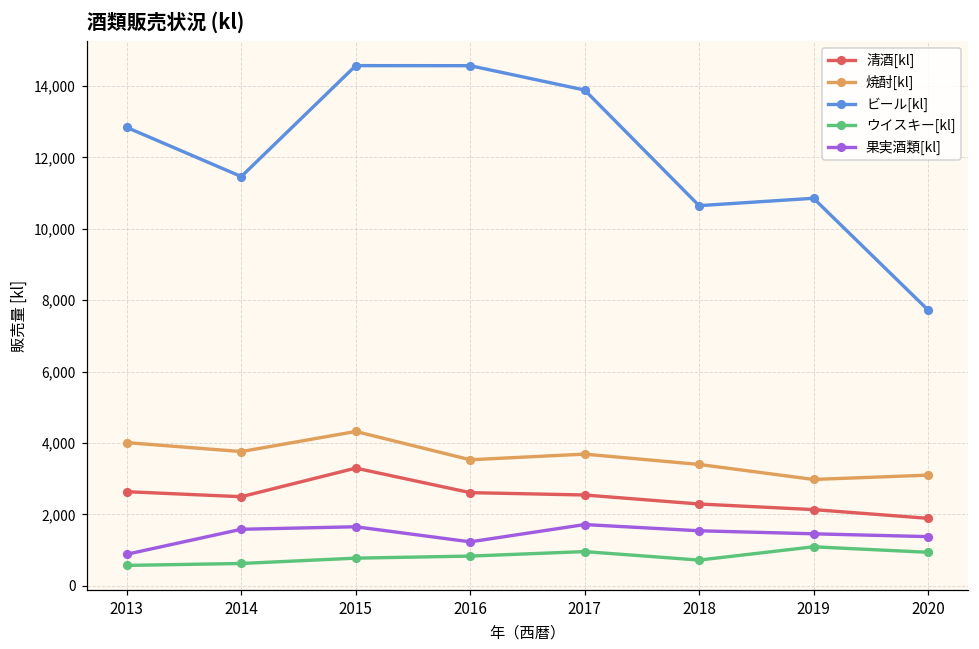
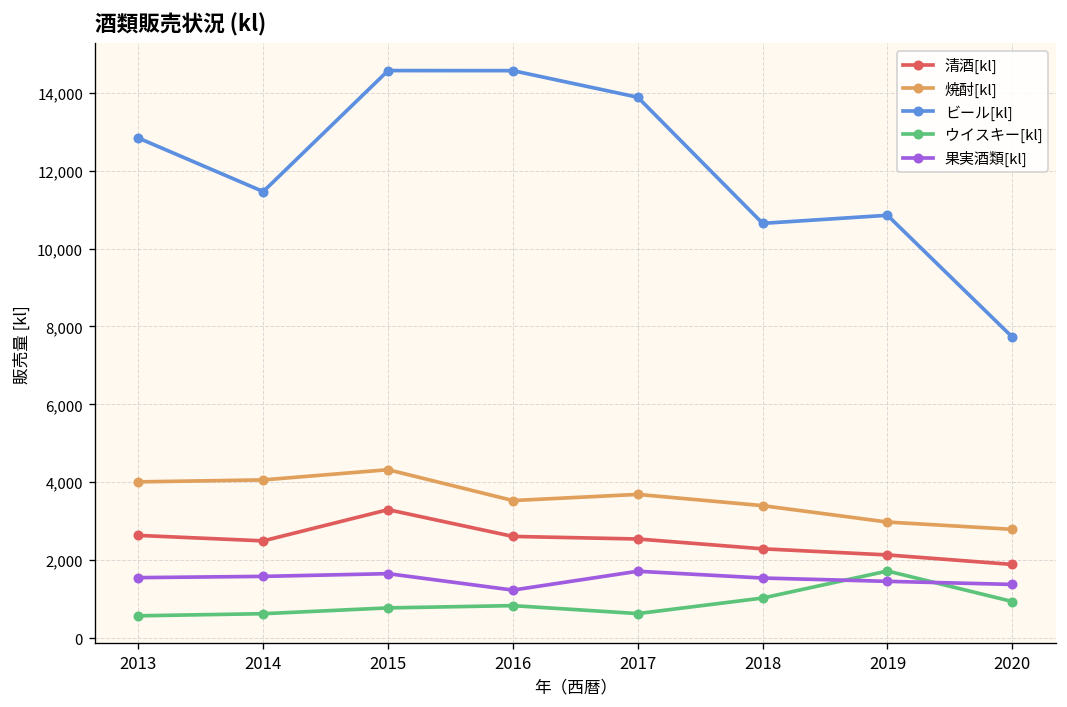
果実酒類[kl], 2013: 900 -> 1,600
焼酎[kl], 2014: 3,800 -> 4,100
ウイスキー[kl], 2017: 1,000 -> 600
ウイスキー[kl], 2018: 700 -> 1,000
ウイスキー[kl], 2019: 1,100 -> 1,700
焼酎[kl], 2020: 3,100 -> 2,800
